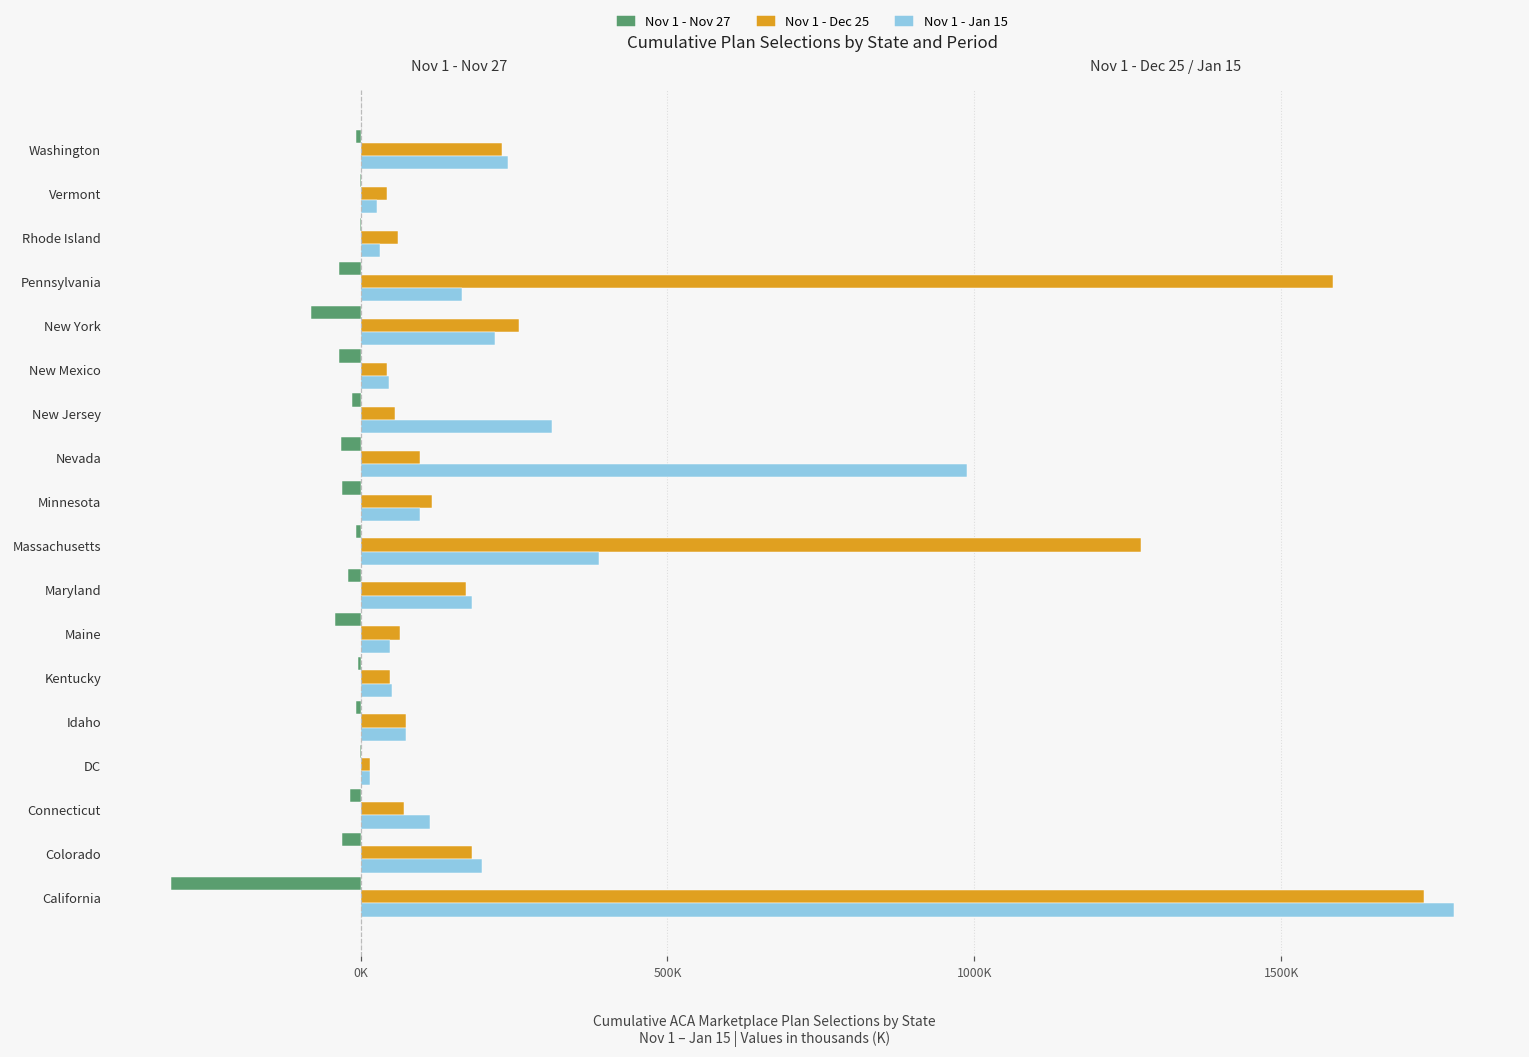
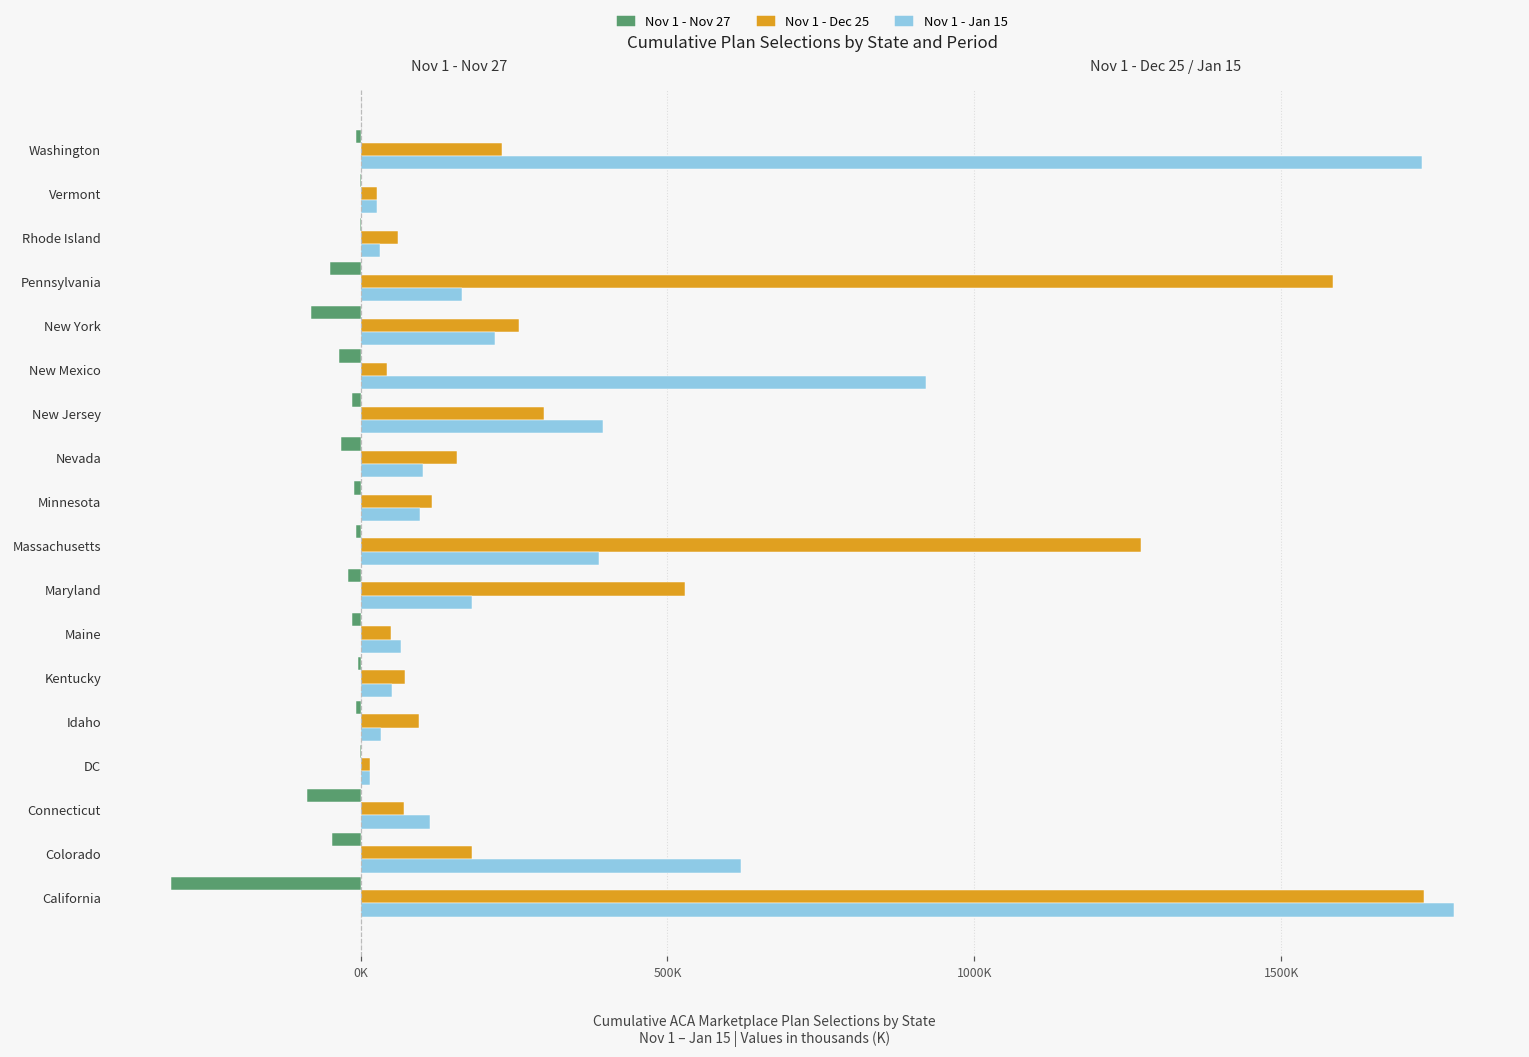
Nov 1 - Jan 15, Washington: 240000 -> 1730000
Nov 1 - Dec 25, Vermont: 40000 -> 30000
Nov 1 - Nov 27, Pennsylvania: -30000 -> -50000
Nov 1 - Jan 15, New Mexico: 50000 -> 920000
Nov 1 - Dec 25, New Jersey: 60000 -> 300000
Nov 1 - Jan 15, New Jersey: 310000 -> 400000
Nov 1 - Dec 25, Nevada: 100000 -> 160000
Nov 1 - Jan 15, Nevada: 990000 -> 100000
Nov 1 - Nov 27, Minnesota: -30000 -> -10000
Nov 1 - Dec 25, Maryland: 170000 -> 530000
Nov 1 - Nov 27, Maine: -40000 -> -10000
Nov 1 - Dec 25, Maine: 70000 -> 50000
Nov 1 - Jan 15, Maine: 50000 -> 70000
Nov 1 - Dec 25, Kentucky: 50000 -> 70000
Nov 1 - Dec 25, Idaho: 70000 -> 100000
Nov 1 - Jan 15, Idaho: 70000 -> 30000
Nov 1 - Nov 27, Connecticut: -20000 -> -90000
Nov 1 - Nov 27, Colorado: -30000 -> -50000
Nov 1 - Jan 15, Colorado: 200000 -> 620000
